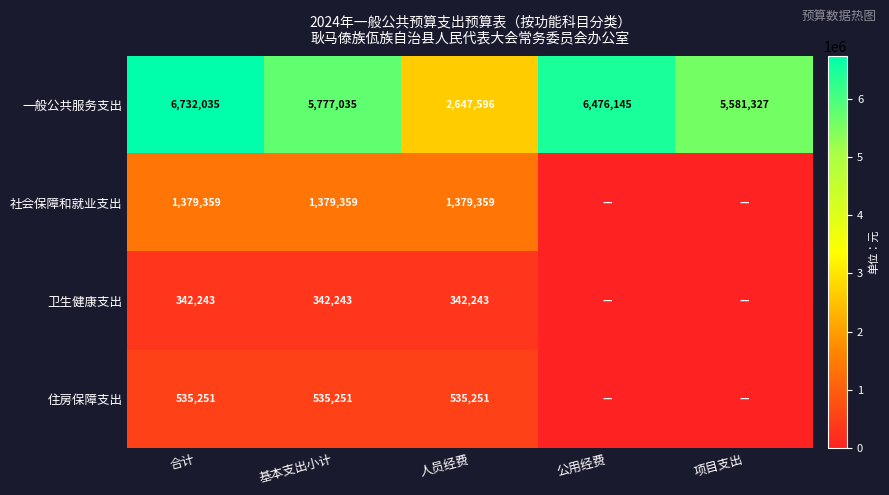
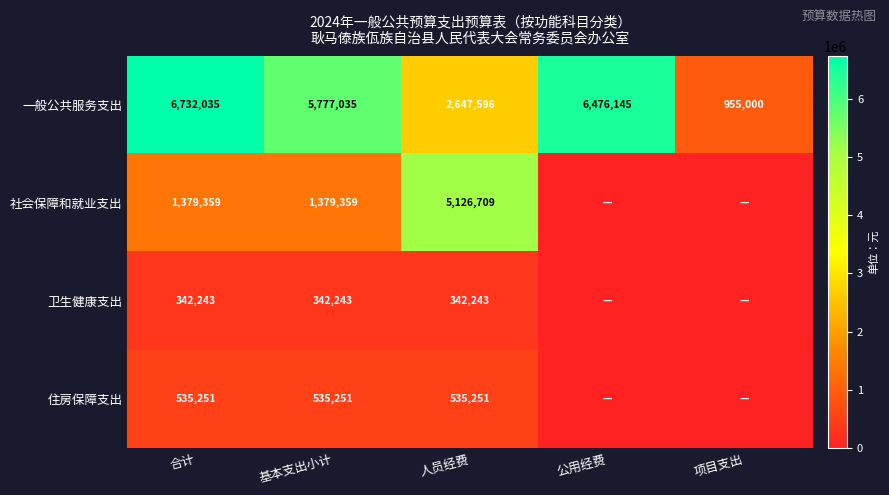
一般公共服务支出, 项目支出: 5,581,327 -> 955,000
社会保障和就业支出, 人员经费: 1,379,359 -> 5,126,709
